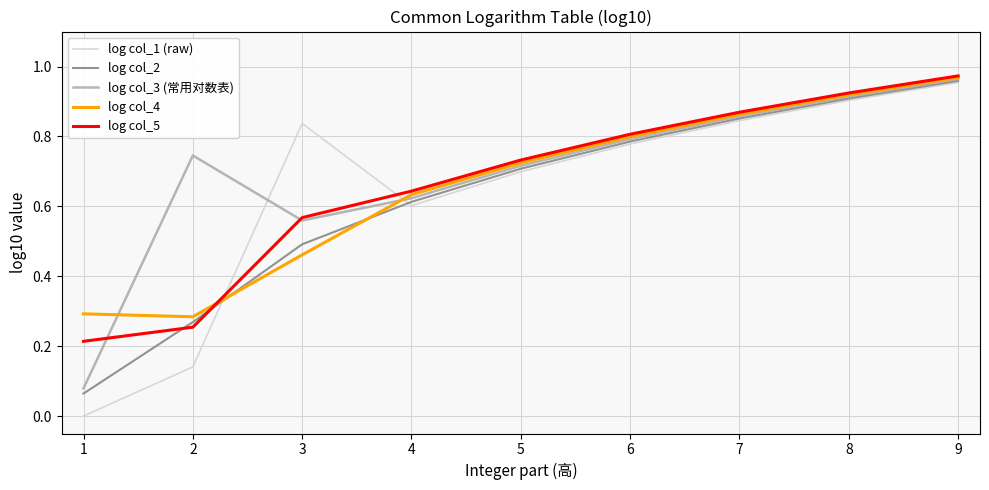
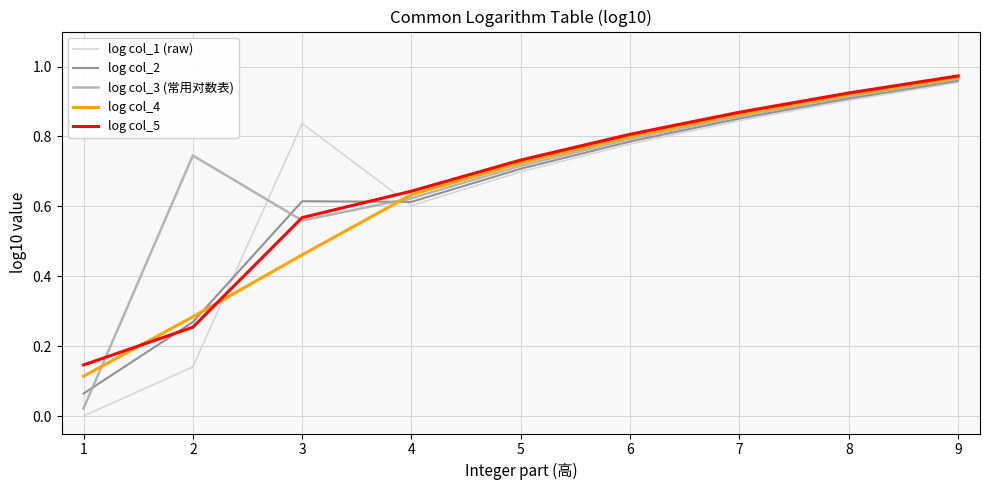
log col_3 (常用对数表), 1: 0.08 -> 0.02
log col_4, 1: 0.29 -> 0.11
log col_5, 1: 0.21 -> 0.15
log col_2, 3: 0.49 -> 0.61
